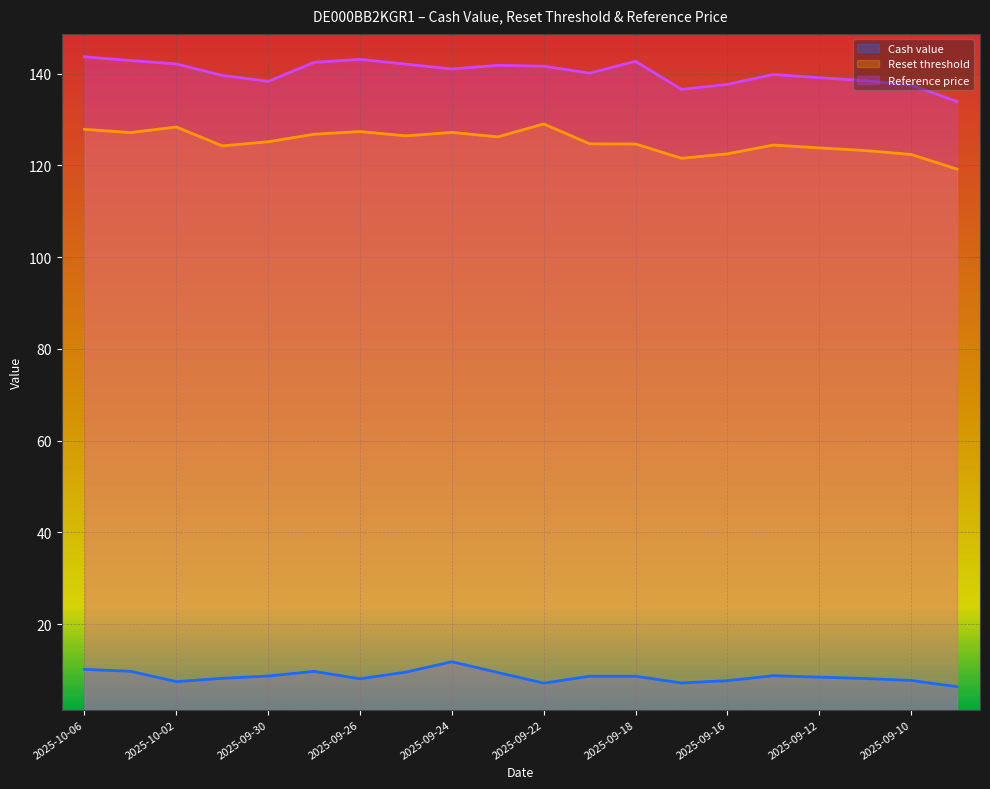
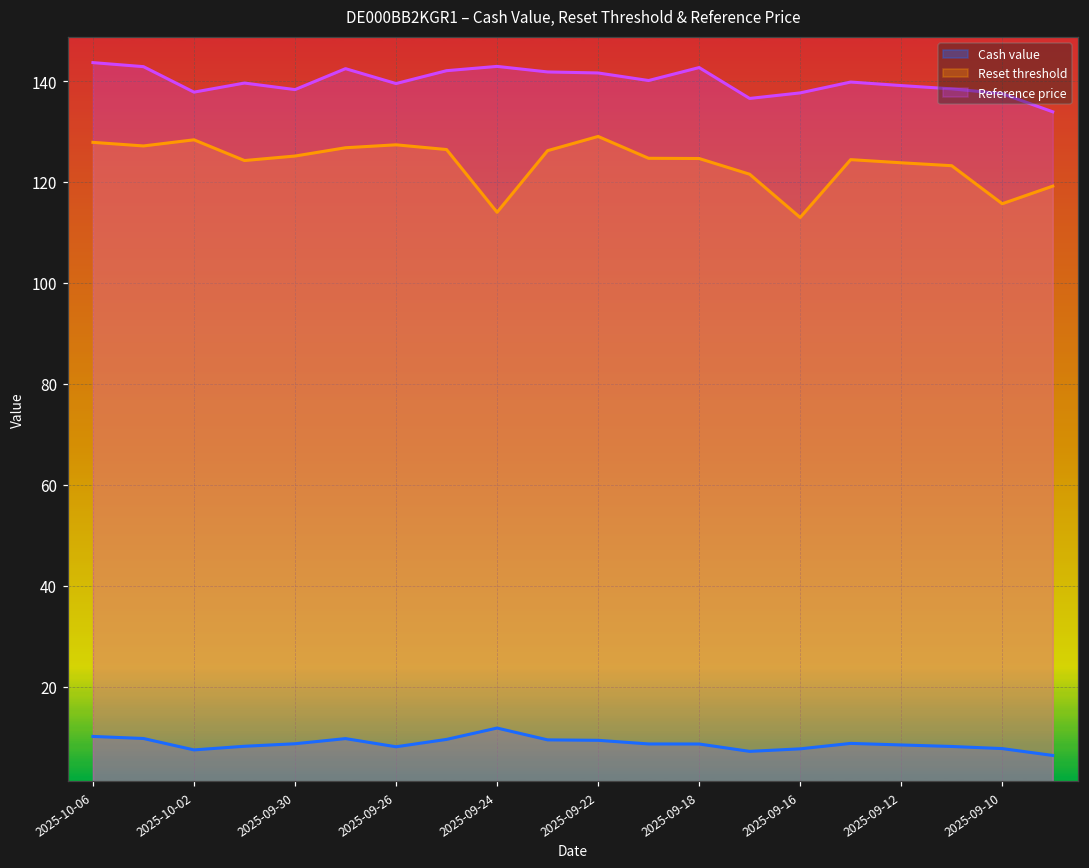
Reference price, 2025-10-02: 142 -> 138
Reference price, 2025-09-26: 143 -> 140
Reset threshold, 2025-09-24: 127 -> 114
Reference price, 2025-09-24: 141 -> 143
Cash value, 2025-09-22: 7 -> 9
Reset threshold, 2025-09-16: 123 -> 113
Reset threshold, 2025-09-10: 122 -> 116
